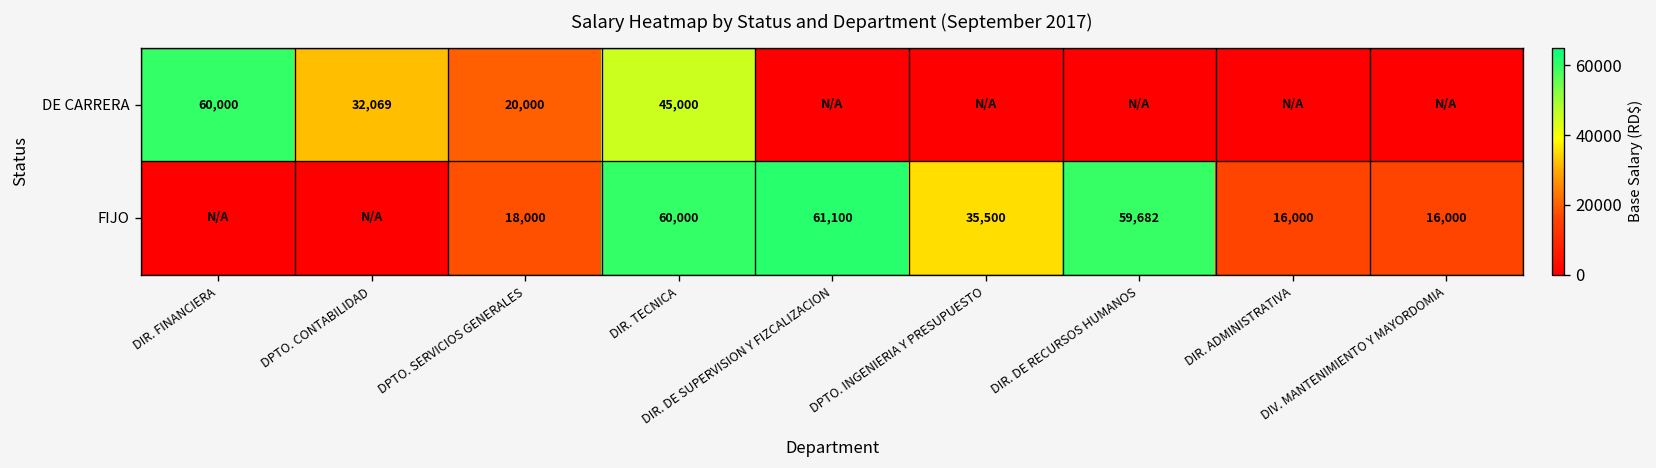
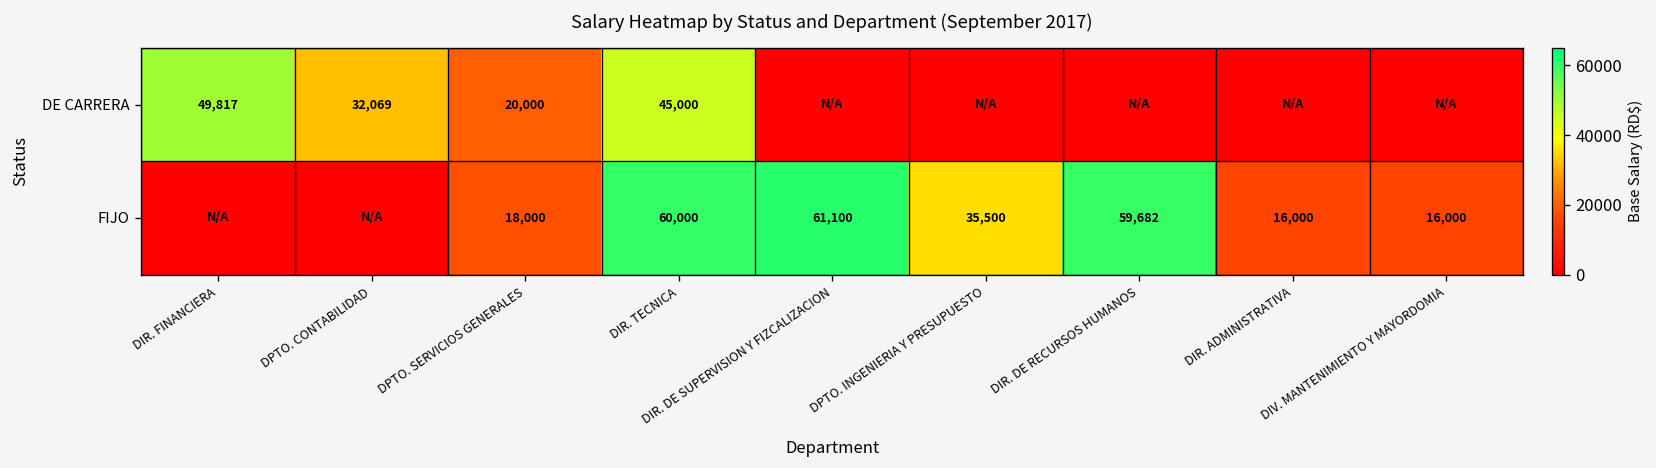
DE CARRERA, DIR. FINANCIERA: 60,000 -> 49,817
